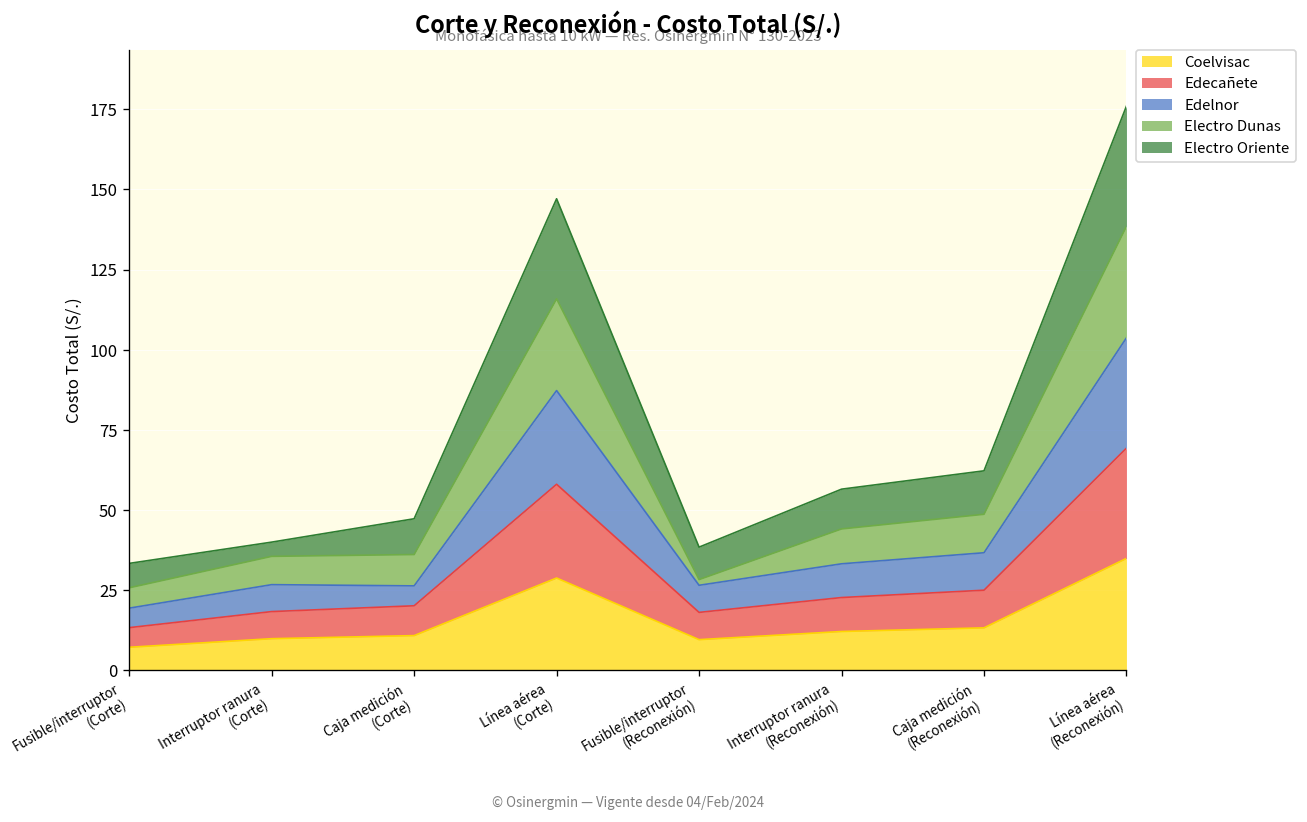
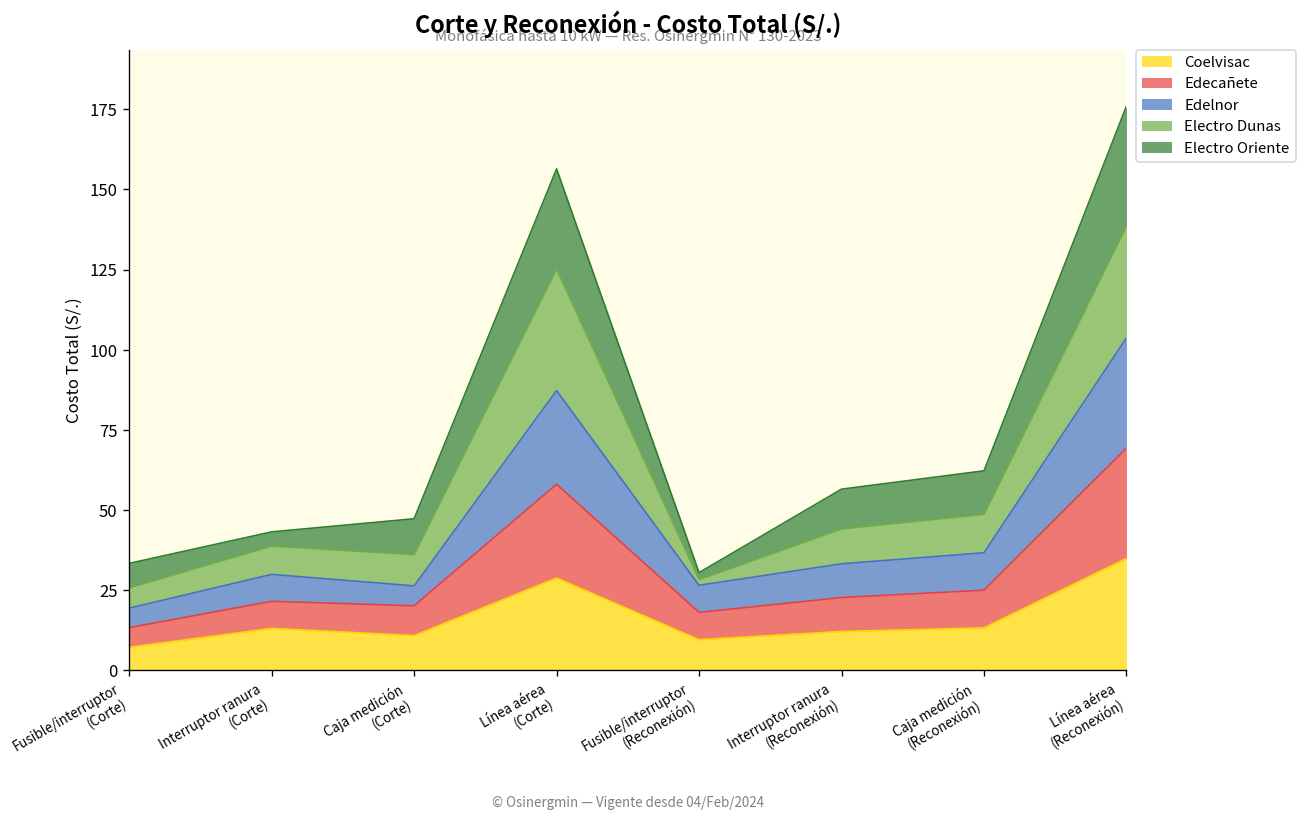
Coelvisac, Interruptor ranura (Corte): 10 -> 13
Electro Dunas, Línea aérea (Corte): 29 -> 38
Electro Oriente, Fusible/interruptor (Reconexión): 10 -> 2
